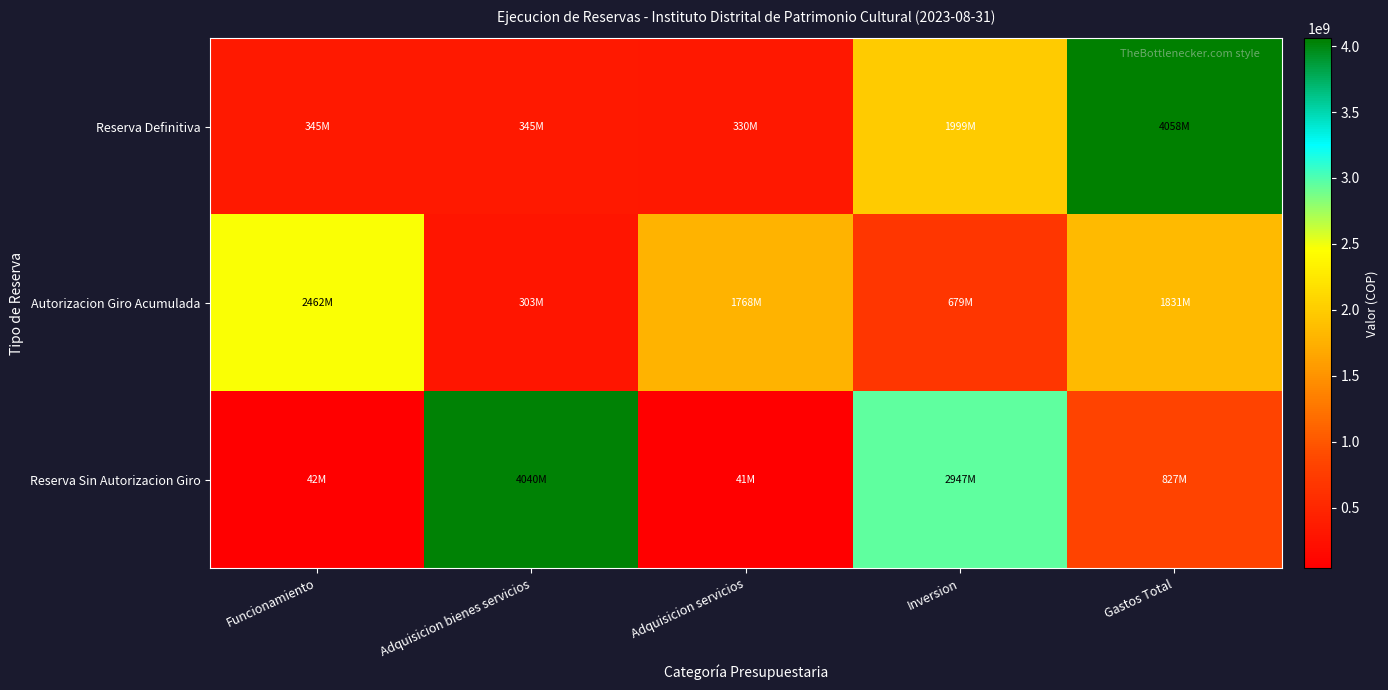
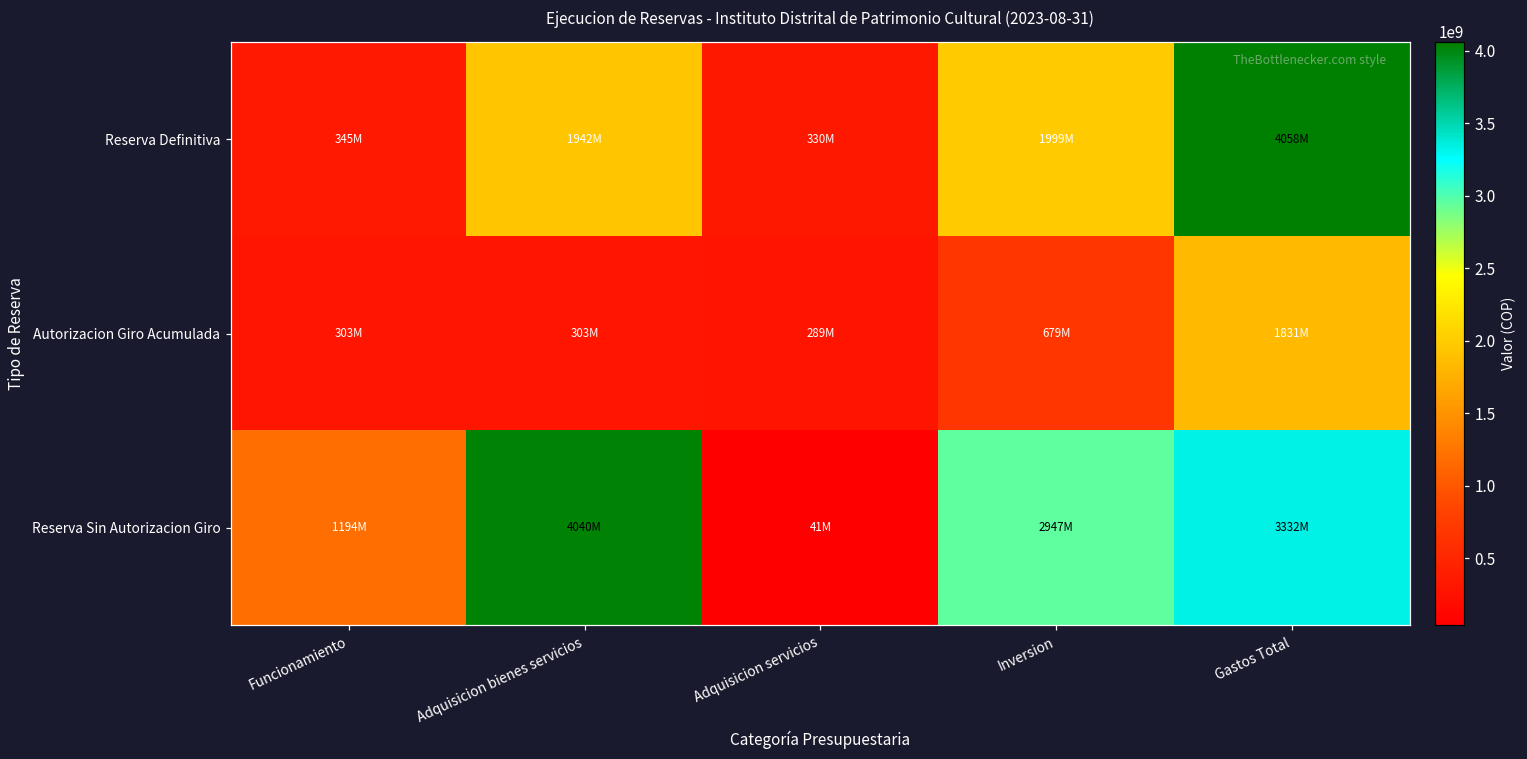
Reserva Definitiva, Adquisicion bienes servicios: 345M -> 1942M
Autorizacion Giro Acumulada, Funcionamiento: 2462M -> 303M
Autorizacion Giro Acumulada, Adquisicion servicios: 1768M -> 289M
Reserva Sin Autorizacion Giro, Funcionamiento: 42M -> 1194M
Reserva Sin Autorizacion Giro, Gastos Total: 827M -> 3332M
